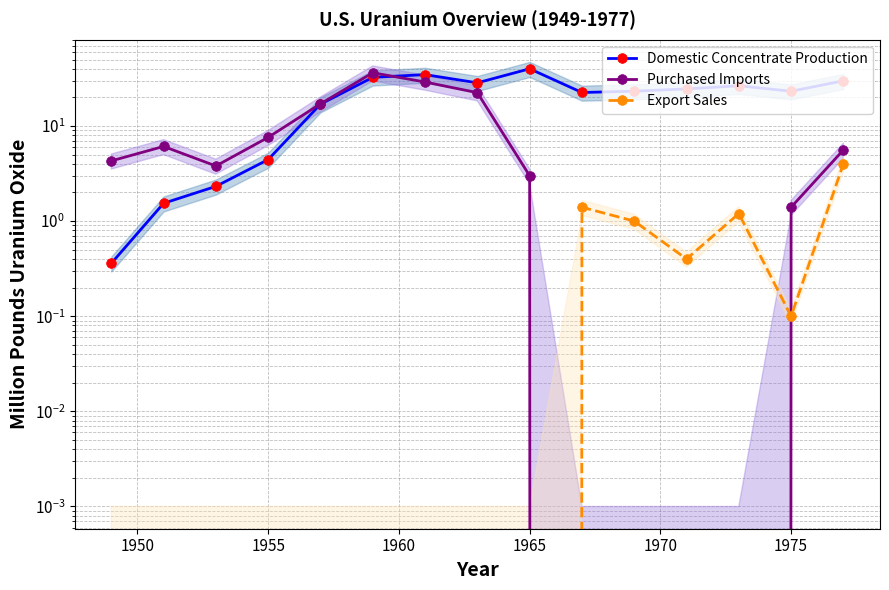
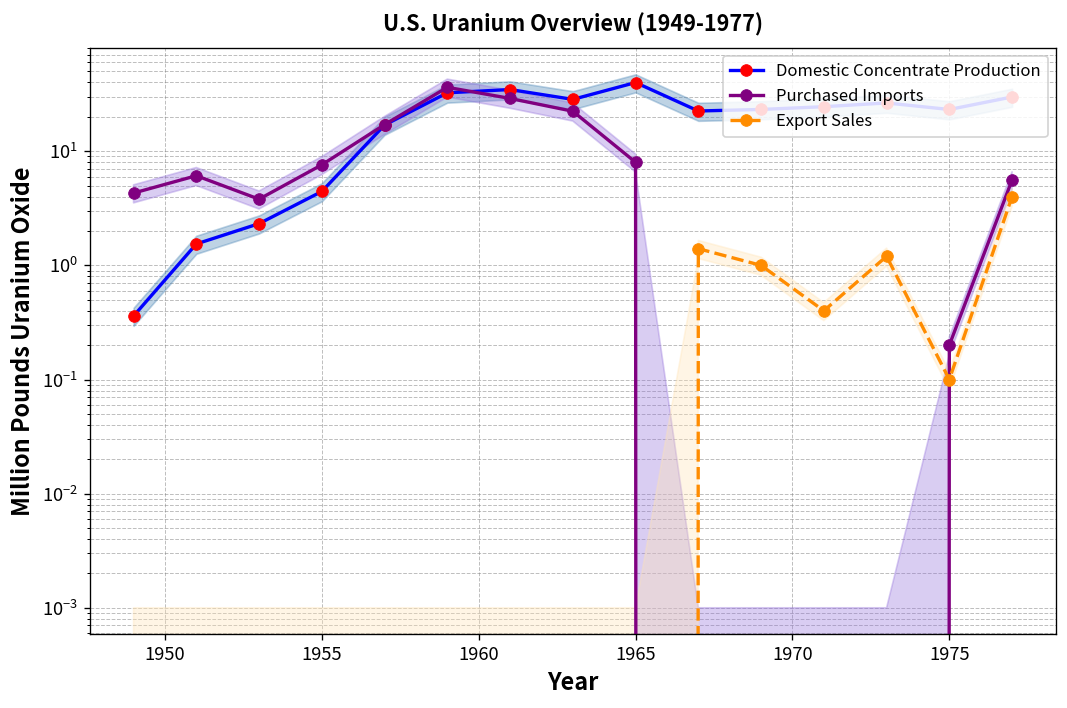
Purchased Imports, 1965: 3 -> 8
Purchased Imports, 1975: 1.4 -> 0.2
